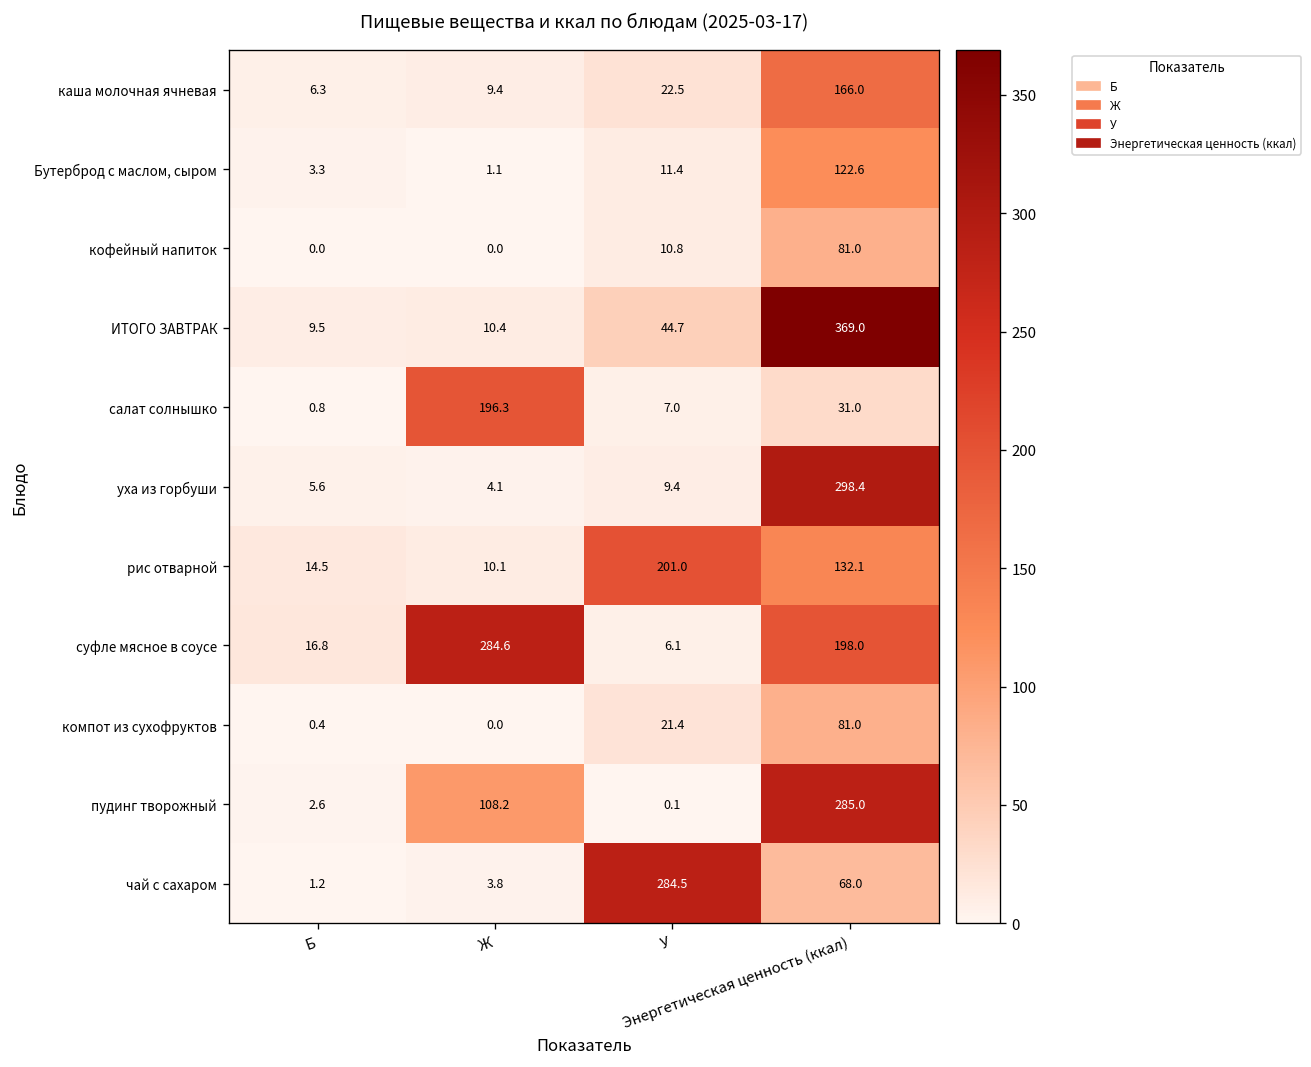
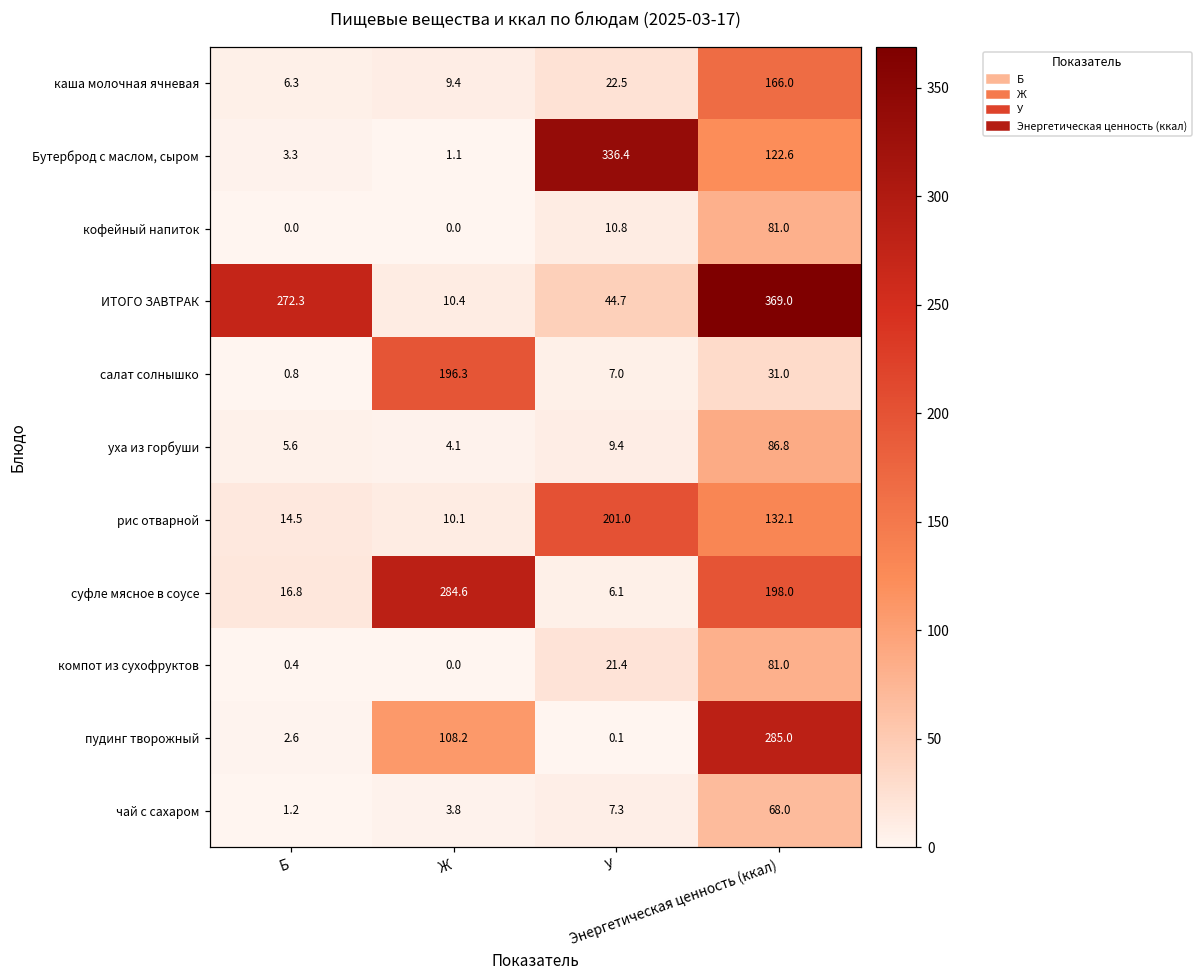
Бутерброд с маслом, сыром, У: 11.4 -> 336.4
ИТОГО ЗАВТРАК, Б: 9.5 -> 272.3
уха из горбуши, Энергетическая ценность (ккал): 298.4 -> 86.8
чай с сахаром, У: 284.5 -> 7.3
